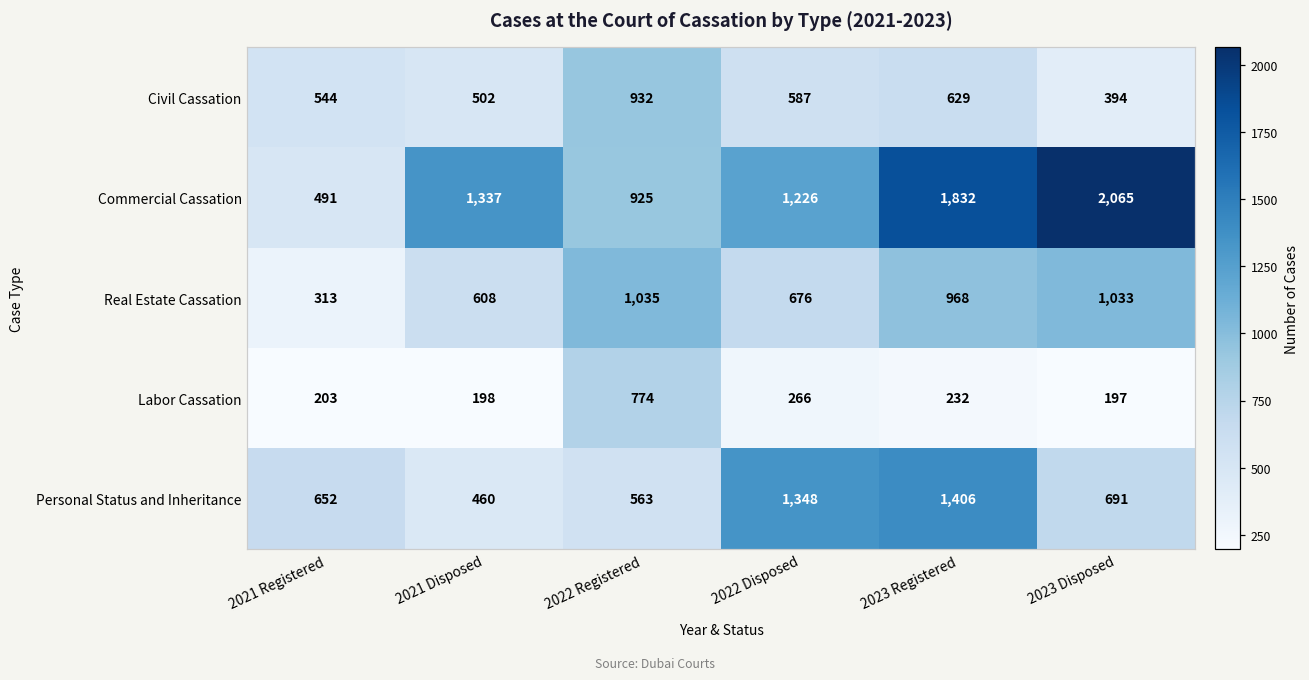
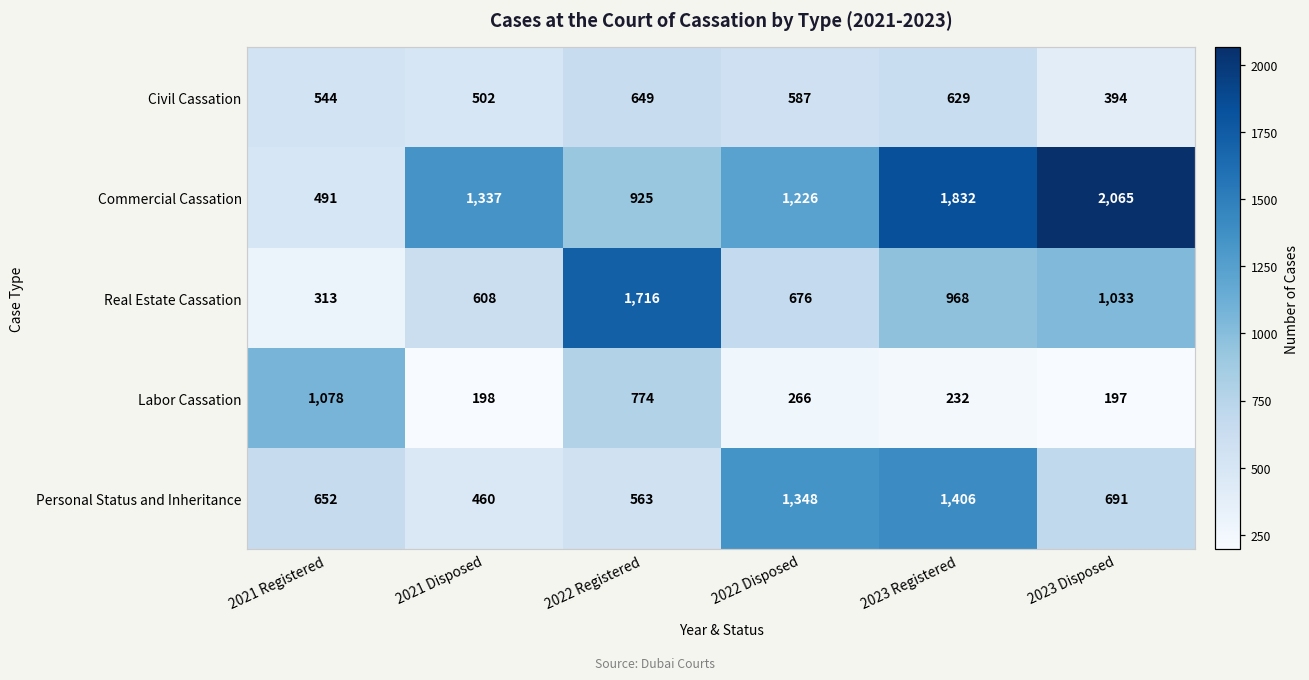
Civil Cassation, 2022 Registered: 932 -> 649
Real Estate Cassation, 2022 Registered: 1,035 -> 1,716
Labor Cassation, 2021 Registered: 203 -> 1,078
